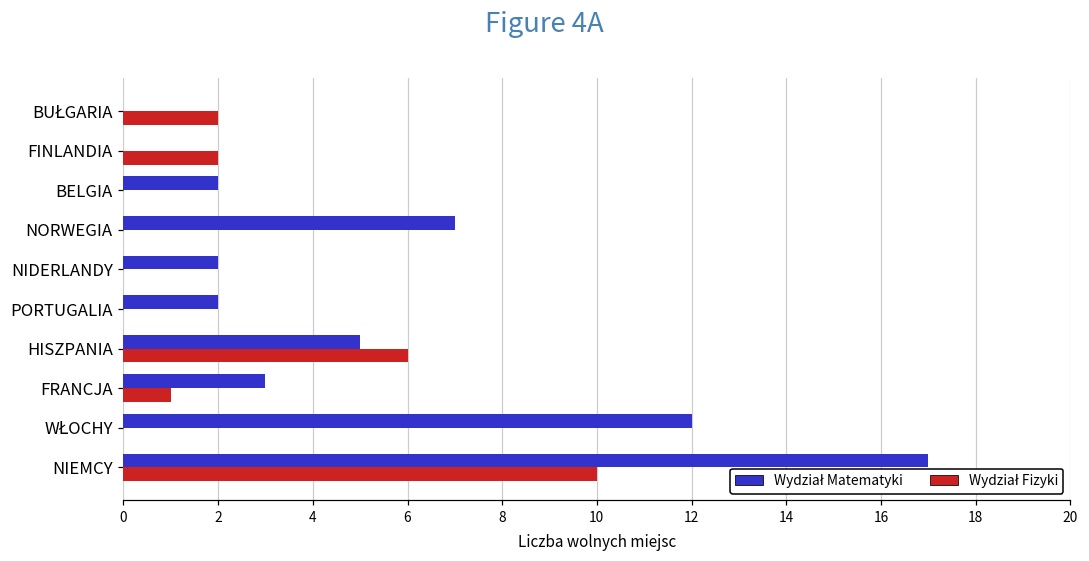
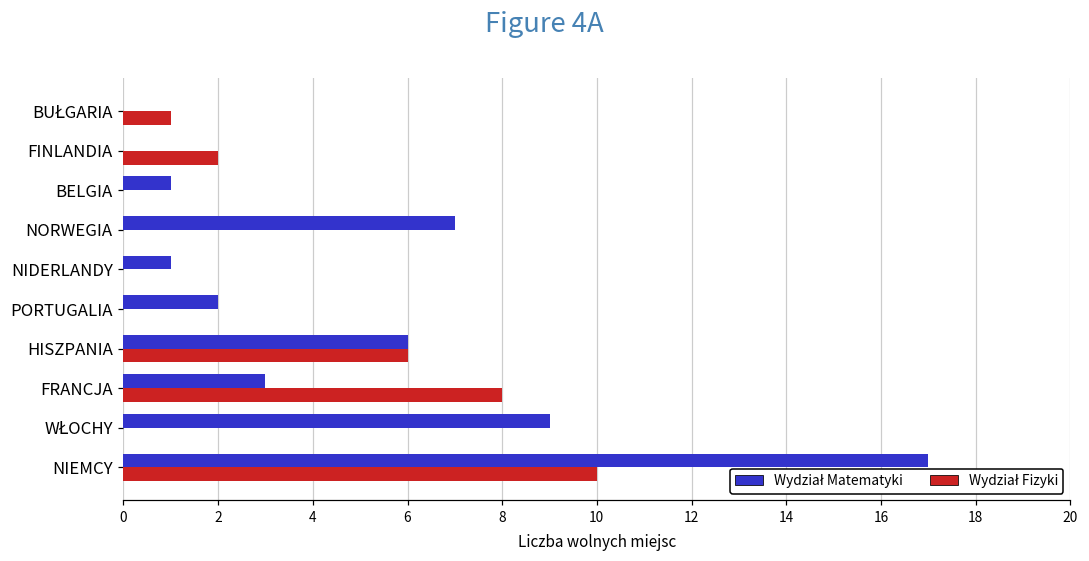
Wydział Fizyki, BUŁGARIA: 2 -> 1
Wydział Matematyki, BELGIA: 2 -> 1
Wydział Matematyki, NIDERLANDY: 2 -> 1
Wydział Matematyki, HISZPANIA: 5 -> 6
Wydział Fizyki, FRANCJA: 1 -> 8
Wydział Matematyki, WŁOCHY: 12 -> 9
